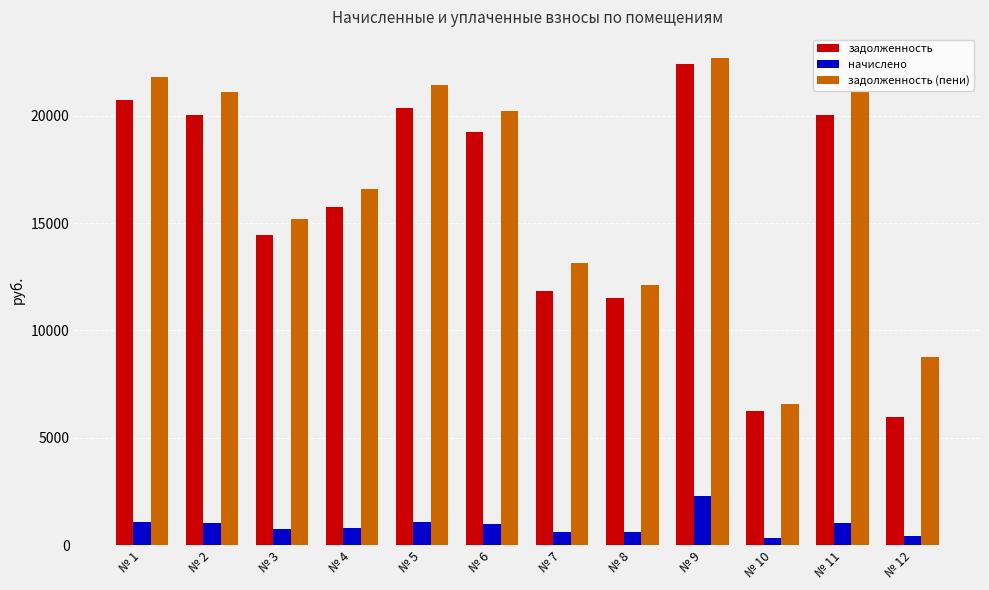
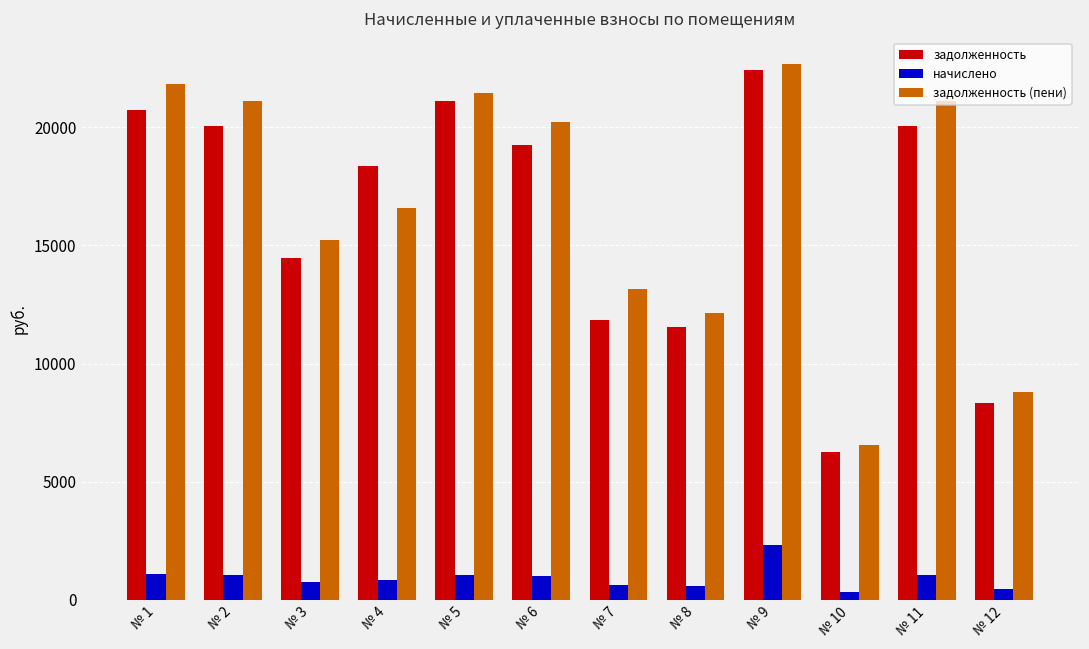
задолженность, № 4: 15800 -> 18400
задолженность, № 5: 20400 -> 21100
задолженность, № 12: 6000 -> 8300
